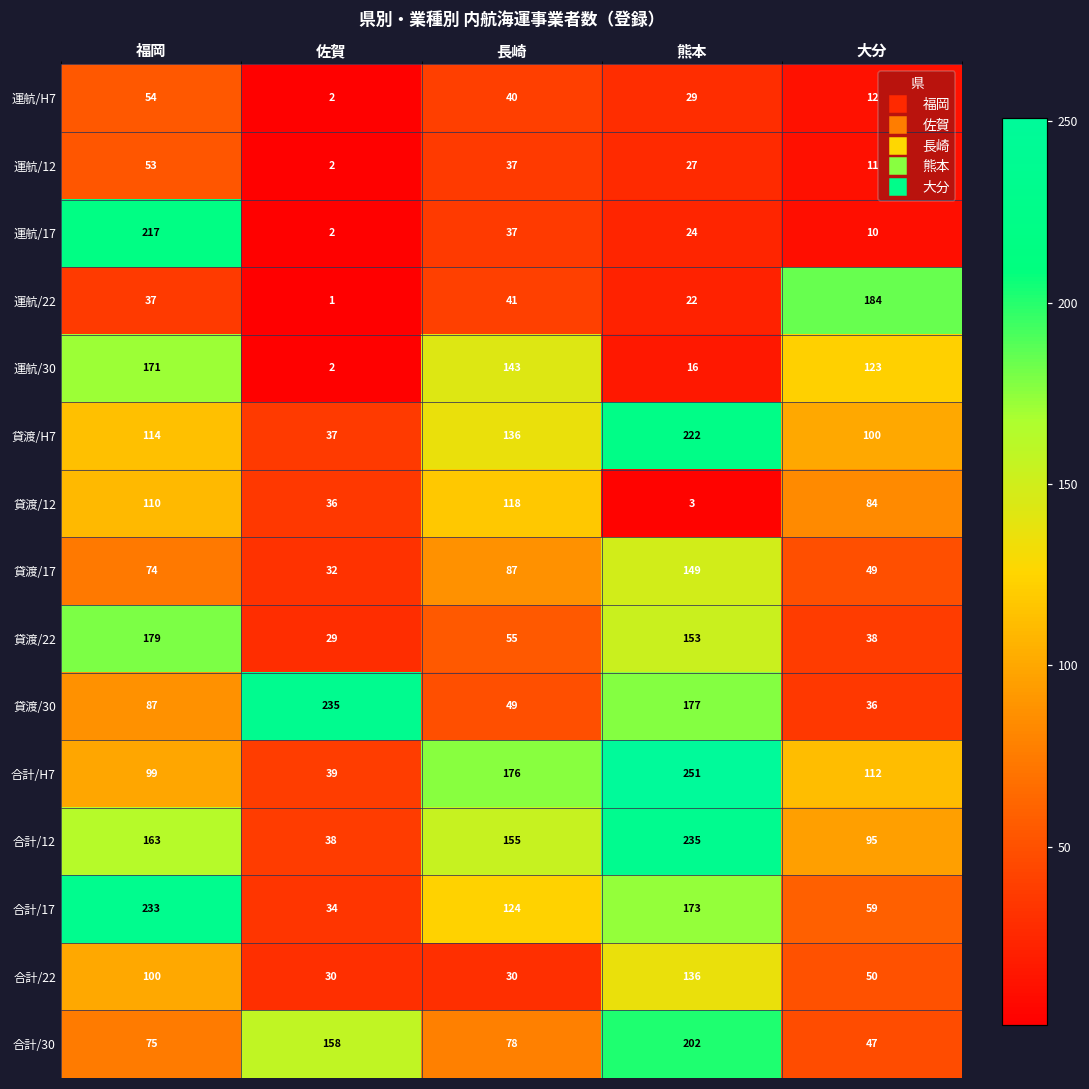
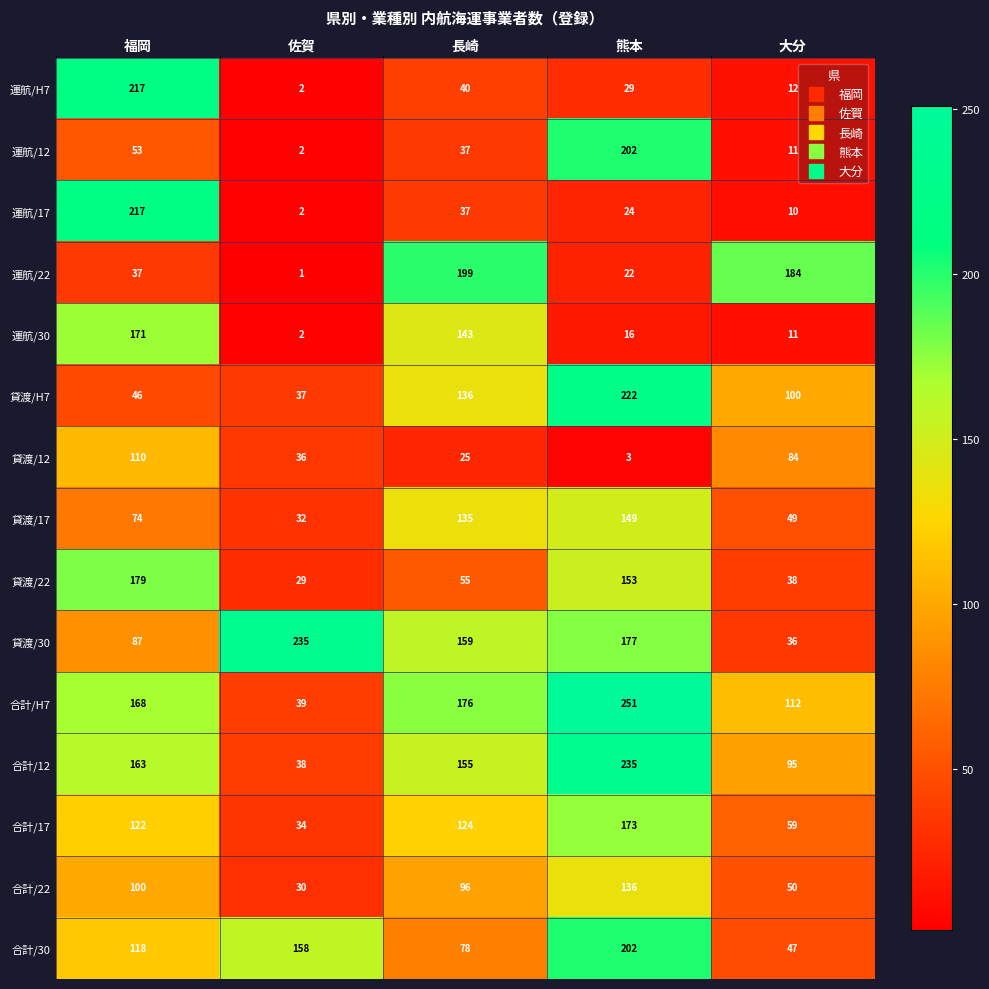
運航/H7, 福岡: 54 -> 217
運航/12, 熊本: 27 -> 202
運航/22, 長崎: 41 -> 199
運航/30, 大分: 123 -> 11
貸渡/H7, 福岡: 114 -> 46
貸渡/12, 長崎: 118 -> 25
貸渡/17, 長崎: 87 -> 135
貸渡/30, 長崎: 49 -> 159
合計/H7, 福岡: 99 -> 168
合計/17, 福岡: 233 -> 122
合計/22, 長崎: 30 -> 96
合計/30, 福岡: 75 -> 118
